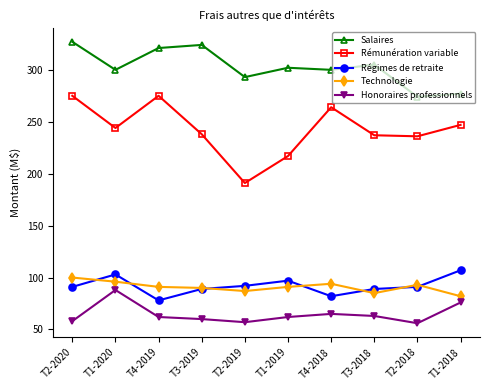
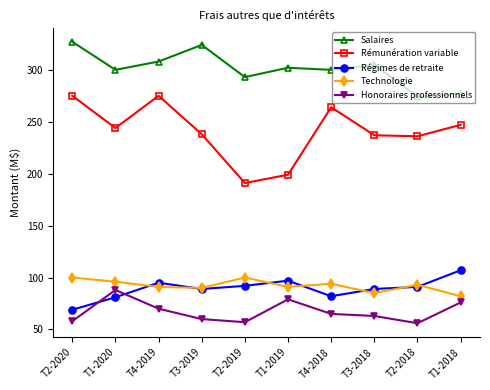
Régimes de retraite, T2-2020: 91 -> 69
Régimes de retraite, T1-2020: 103 -> 81
Salaires, T4-2019: 321 -> 308
Régimes de retraite, T4-2019: 78 -> 95
Honoraires professionnels, T4-2019: 62 -> 70
Technologie, T2-2019: 87 -> 100
Rémunération variable, T1-2019: 217 -> 199
Honoraires professionnels, T1-2019: 62 -> 79
